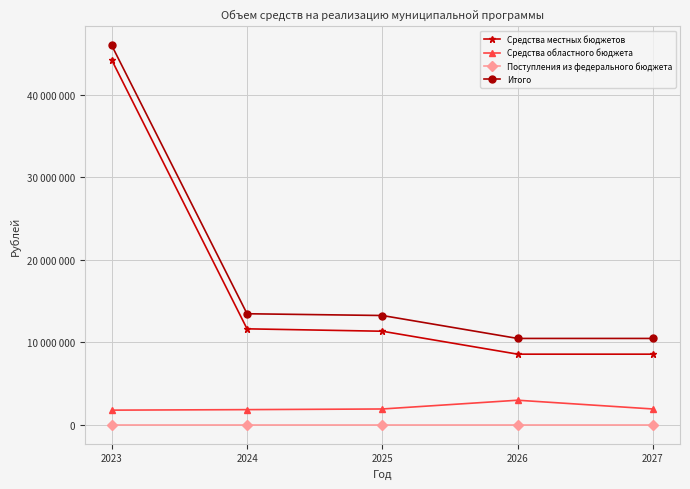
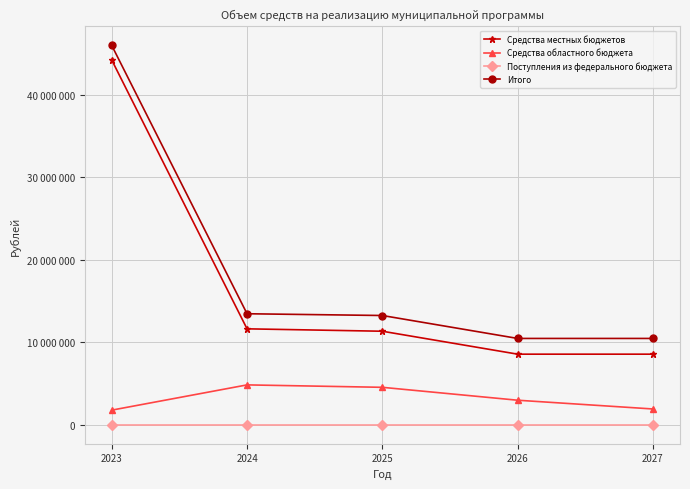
Средства областного бюджета, 2024: 2000000 -> 5000000
Средства областного бюджета, 2025: 2000000 -> 5000000
